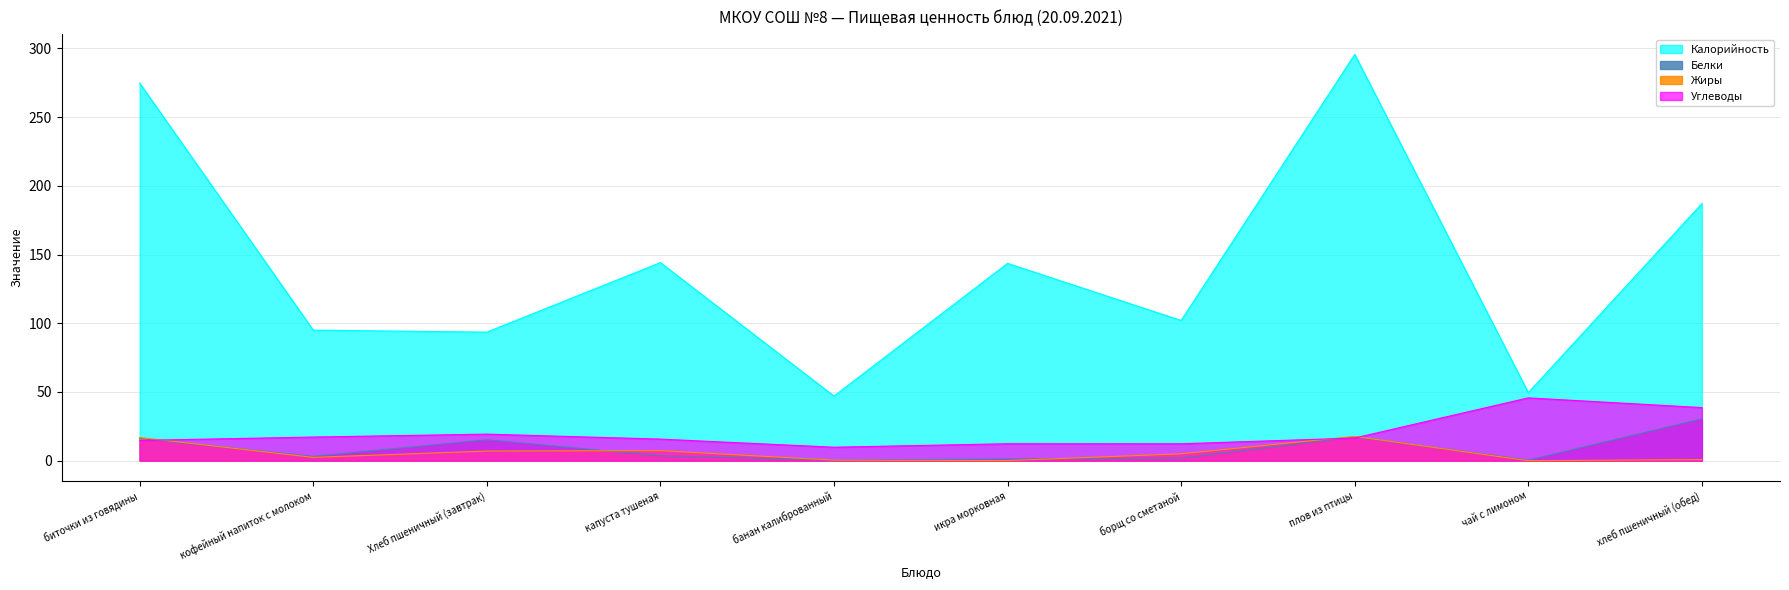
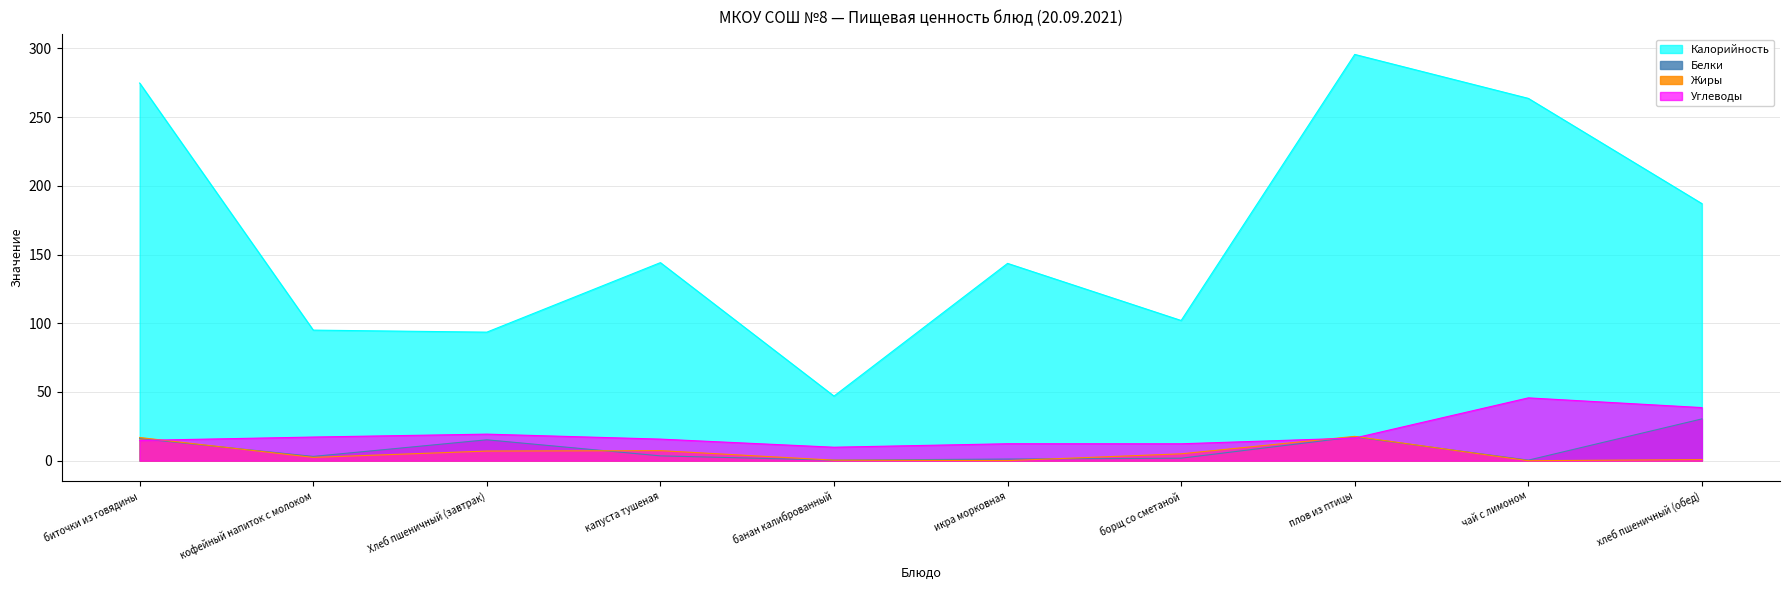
Калорийность, чай с лимоном: 50 -> 264
